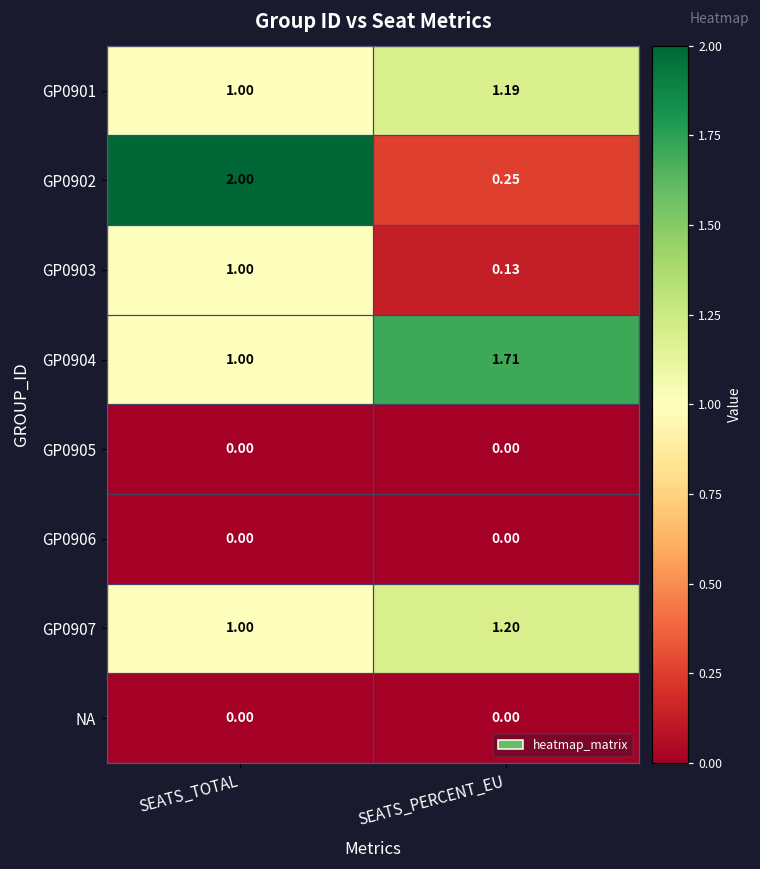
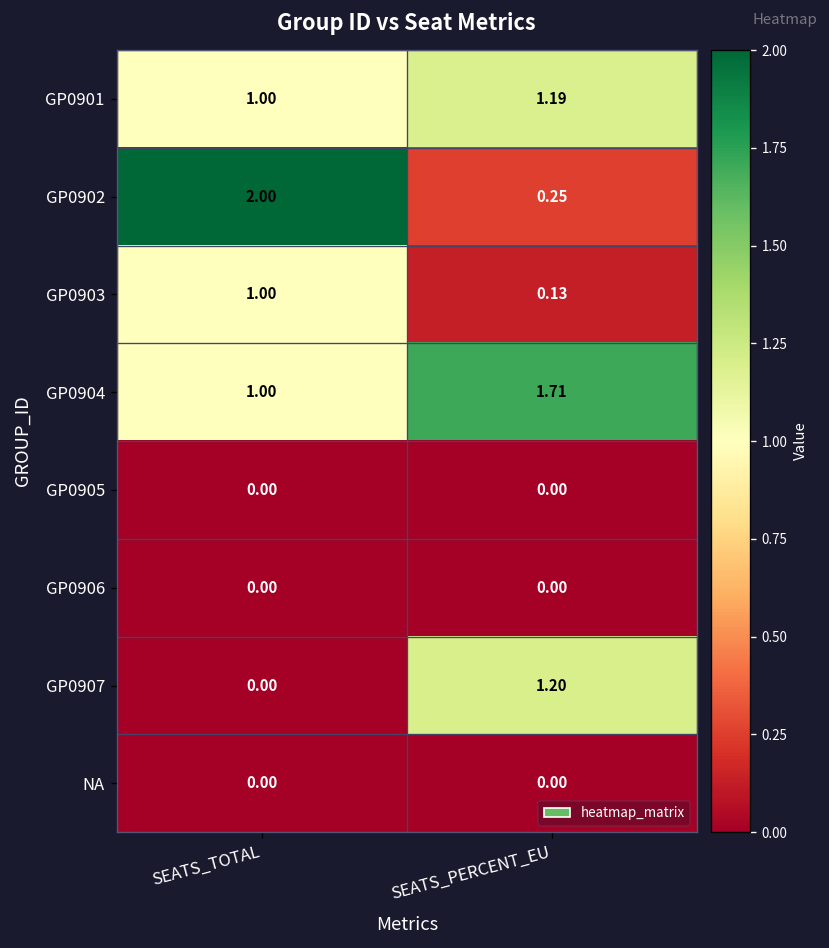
GP0907, SEATS_TOTAL: 1.00 -> 0.00
